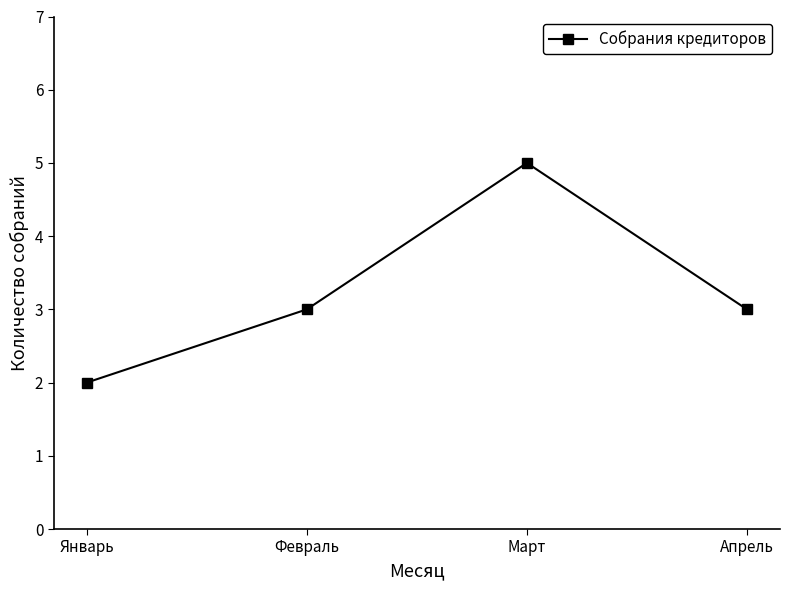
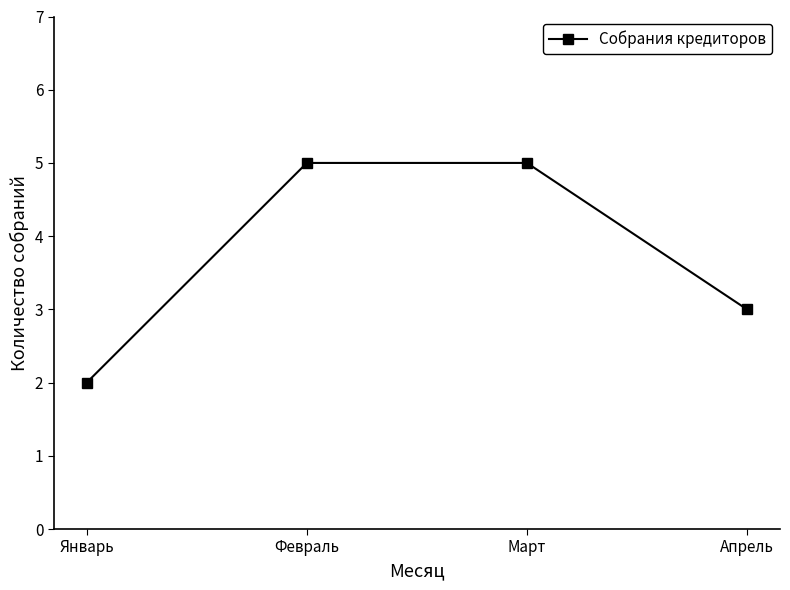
Февраль: 3 -> 5
